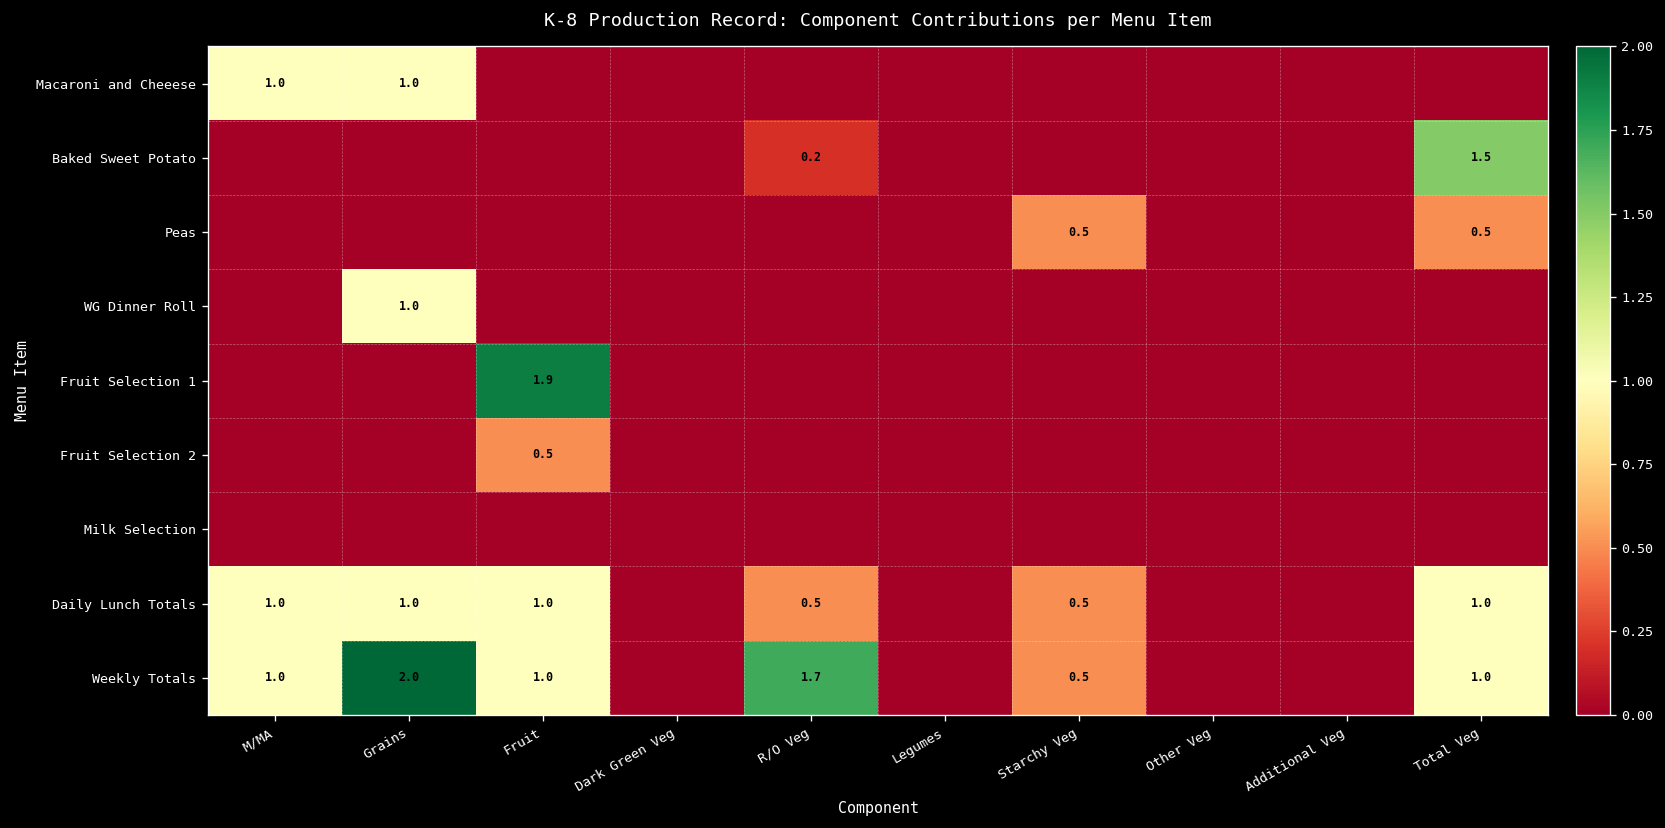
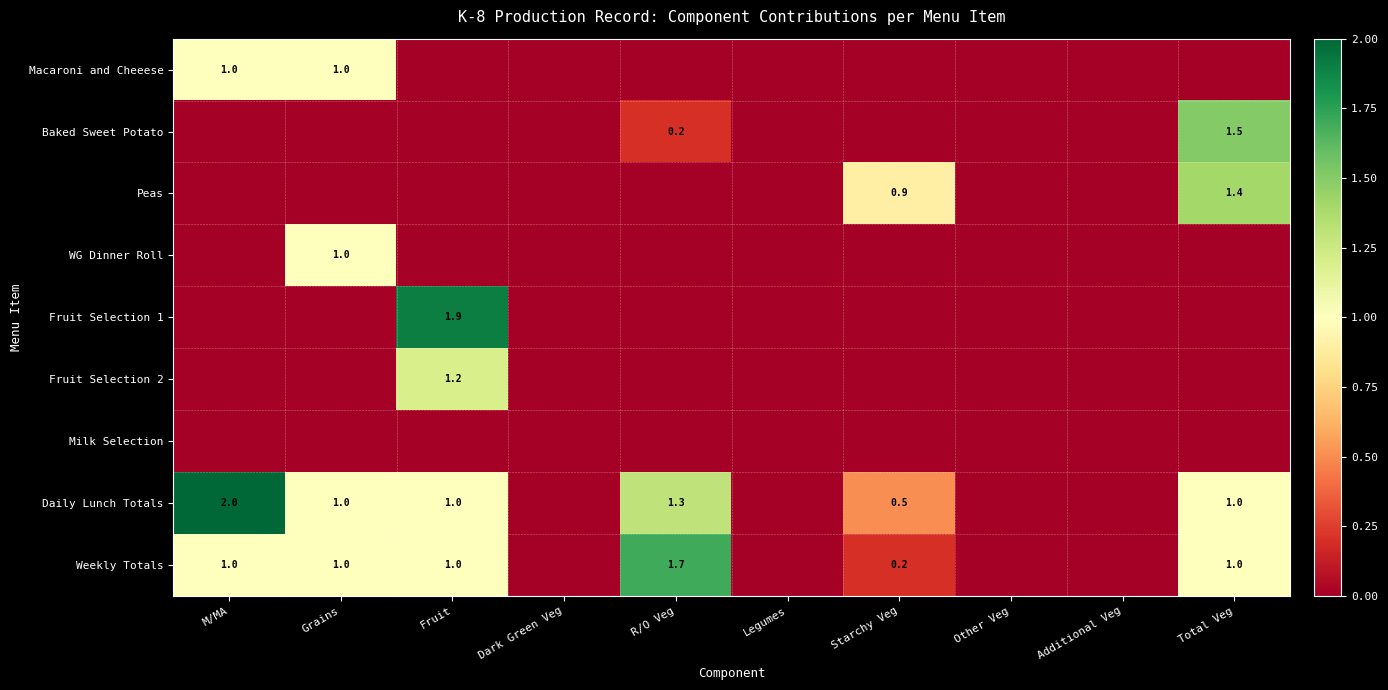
Peas, Starchy Veg: 0.5 -> 0.9
Peas, Total Veg: 0.5 -> 1.4
Fruit Selection 2, Fruit: 0.5 -> 1.2
Daily Lunch Totals, M/MA: 1.0 -> 2.0
Daily Lunch Totals, R/O Veg: 0.5 -> 1.3
Weekly Totals, Grains: 2.0 -> 1.0
Weekly Totals, Starchy Veg: 0.5 -> 0.2
